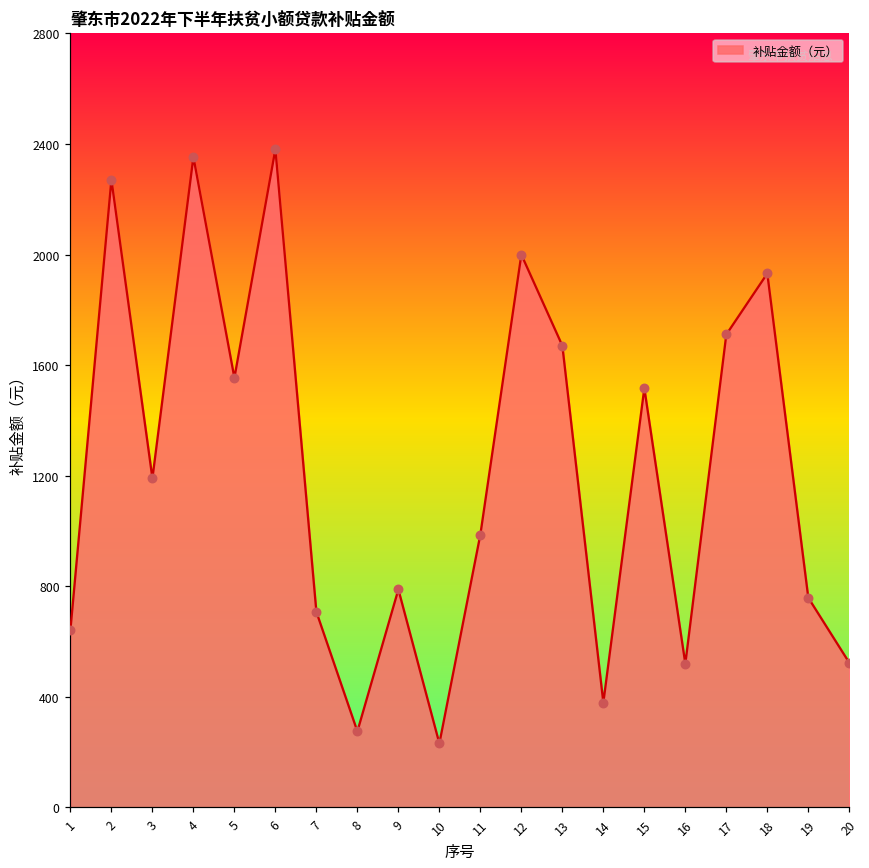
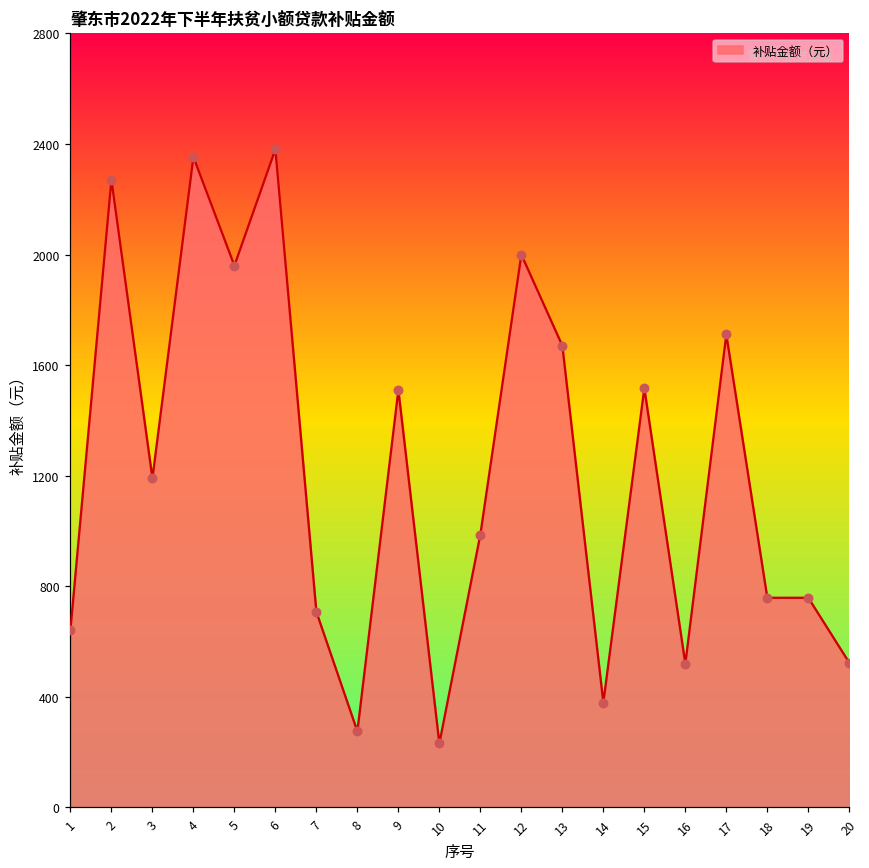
5: 1550 -> 1960
9: 790 -> 1510
18: 1930 -> 760
